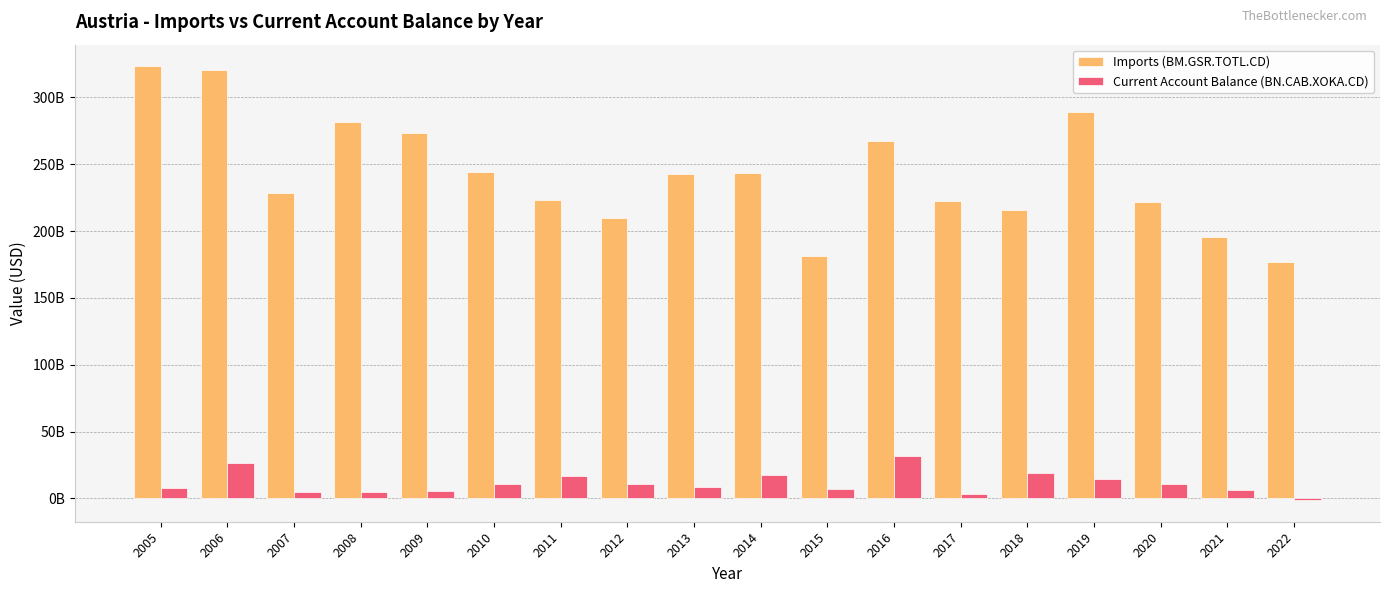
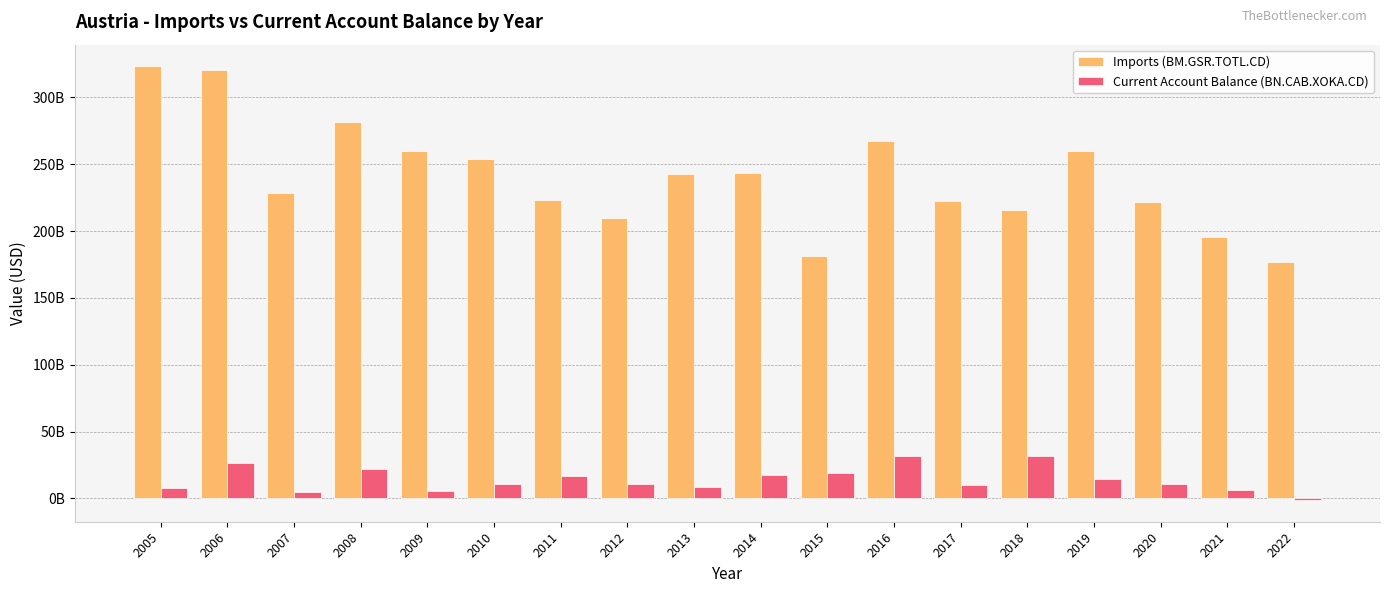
Current Account Balance (BN.CAB.XOKA.CD), 2008: 4000000000 -> 22000000000
Imports (BM.GSR.TOTL.CD), 2009: 273000000000 -> 260000000000
Imports (BM.GSR.TOTL.CD), 2010: 244000000000 -> 254000000000
Current Account Balance (BN.CAB.XOKA.CD), 2015: 7000000000 -> 19000000000
Current Account Balance (BN.CAB.XOKA.CD), 2017: 3000000000 -> 10000000000
Current Account Balance (BN.CAB.XOKA.CD), 2018: 19000000000 -> 32000000000
Imports (BM.GSR.TOTL.CD), 2019: 289000000000 -> 260000000000
